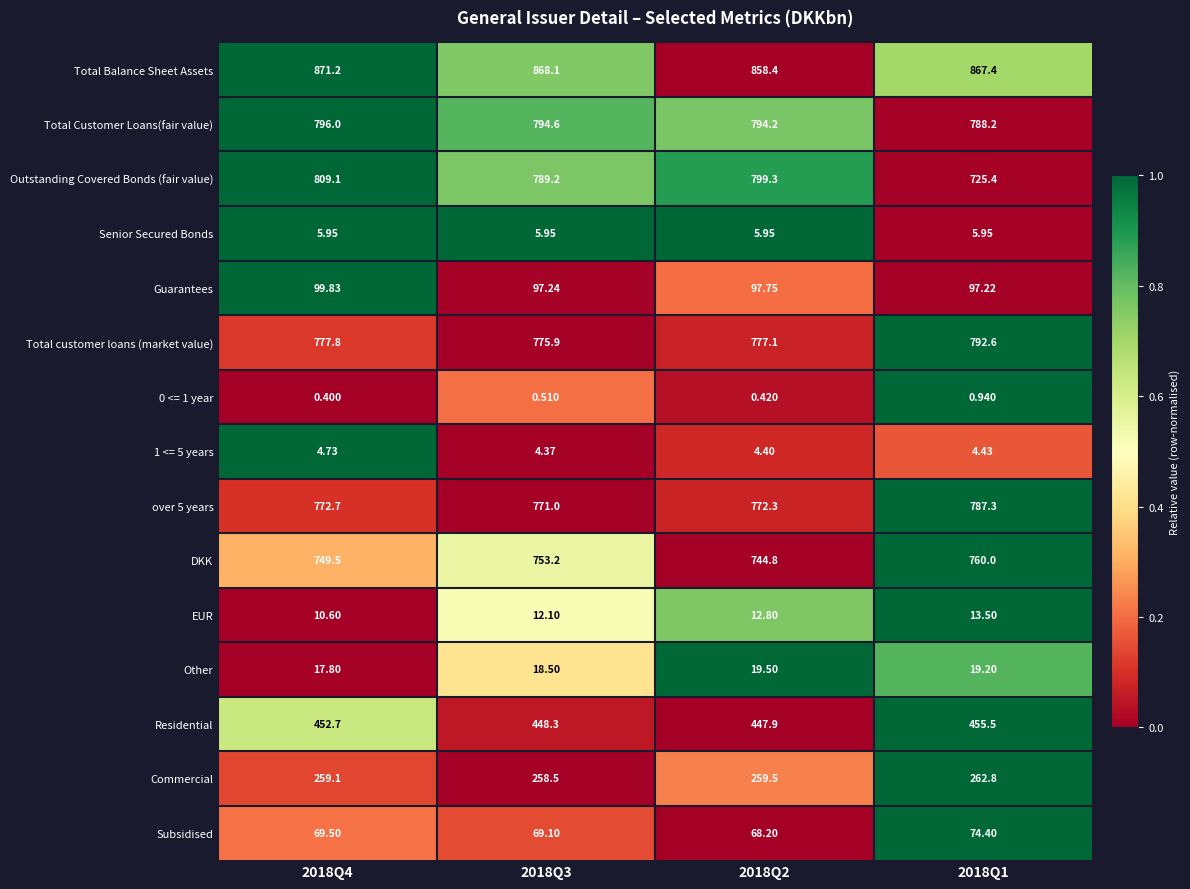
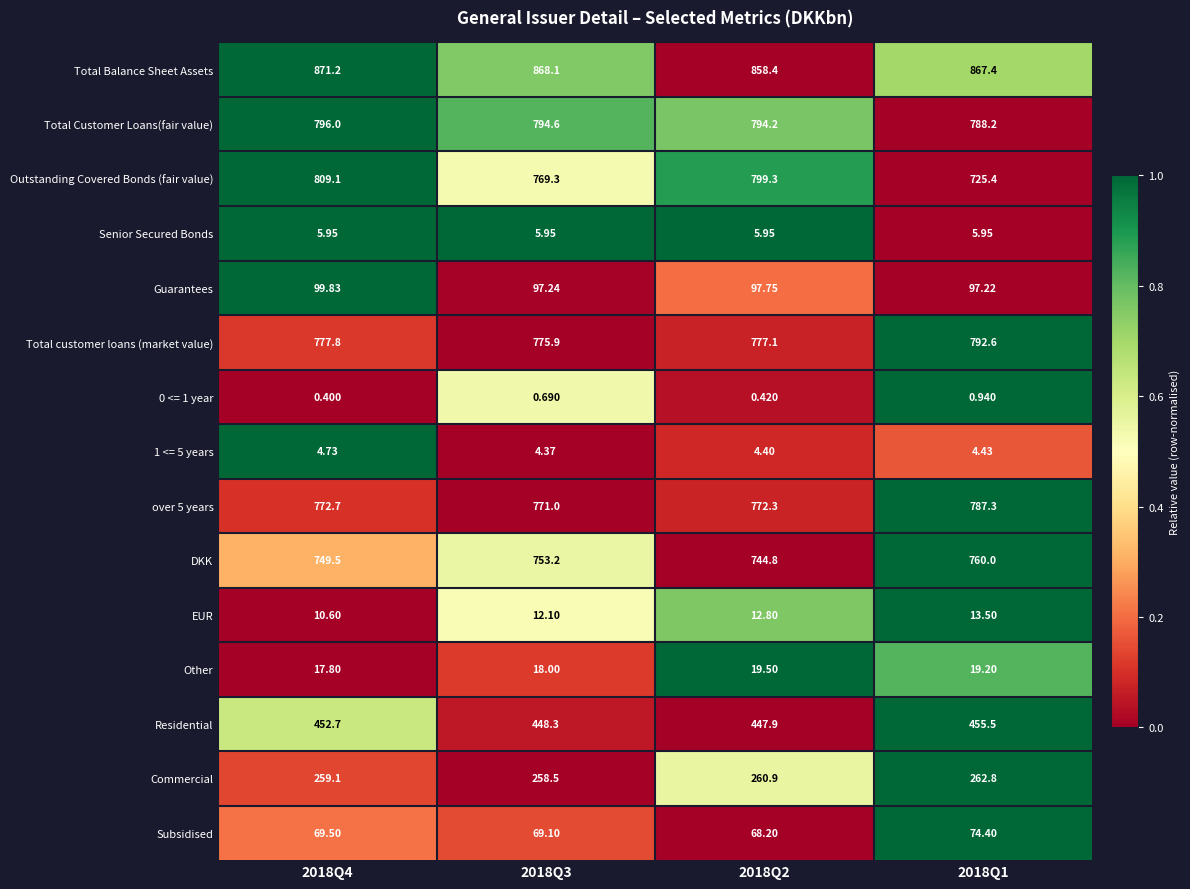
Outstanding Covered Bonds (fair value), 2018Q3: 789.2 -> 769.3
0 <= 1 year, 2018Q3: 0.510 -> 0.690
Other, 2018Q3: 18.50 -> 18.00
Commercial, 2018Q2: 259.5 -> 260.9
